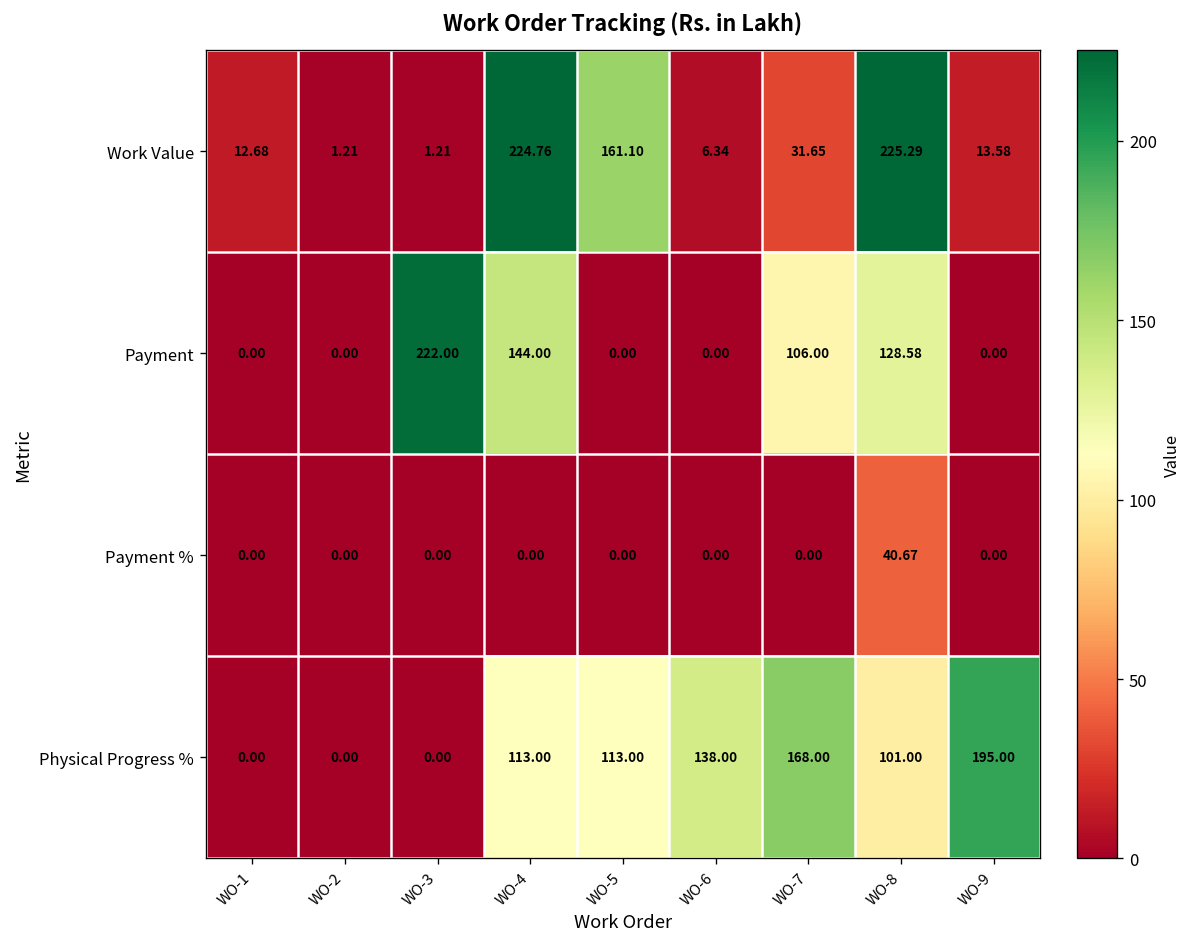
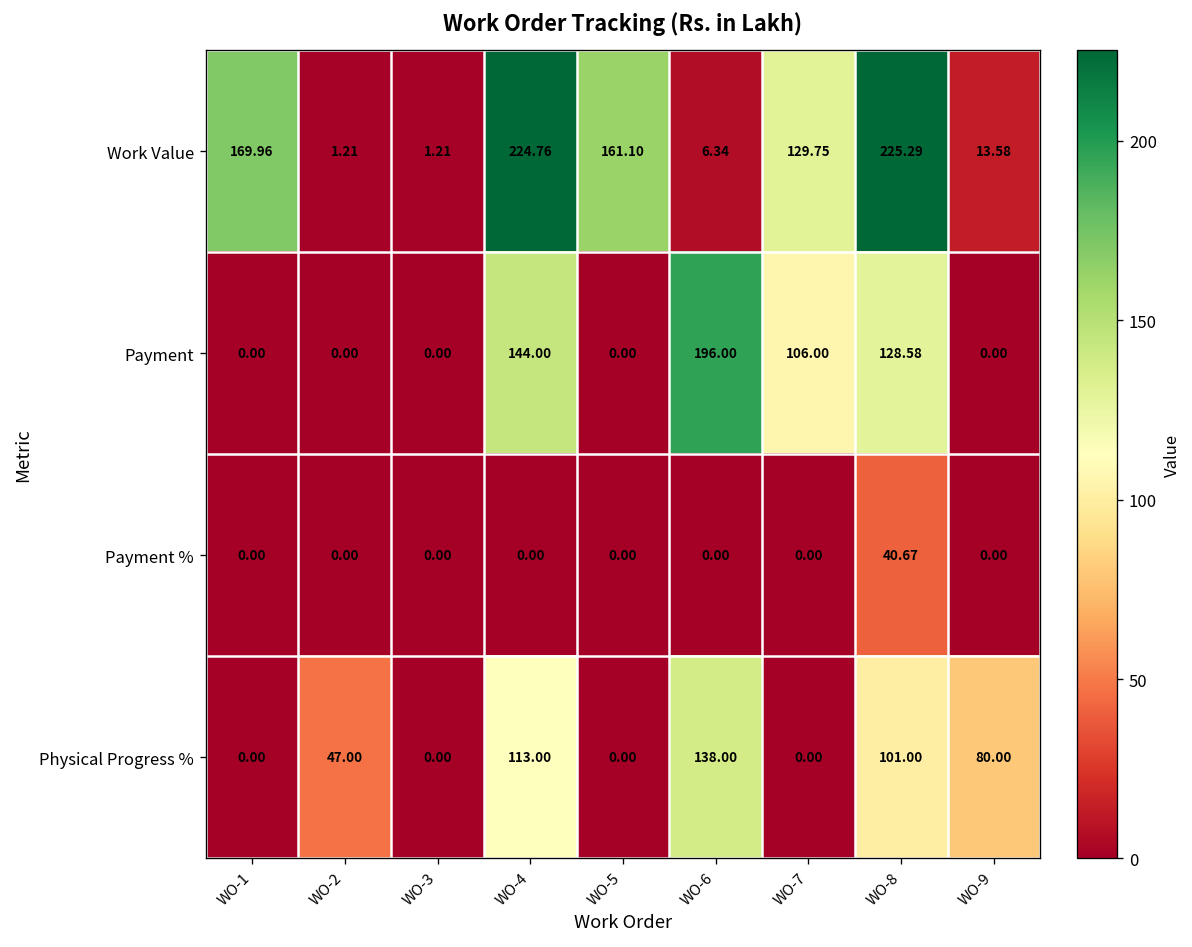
Work Value, WO-1: 12.68 -> 169.96
Work Value, WO-7: 31.65 -> 129.75
Payment, WO-3: 222.00 -> 0.00
Payment, WO-6: 0.00 -> 196.00
Physical Progress %, WO-2: 0.00 -> 47.00
Physical Progress %, WO-5: 113.00 -> 0.00
Physical Progress %, WO-7: 168.00 -> 0.00
Physical Progress %, WO-9: 195.00 -> 80.00
